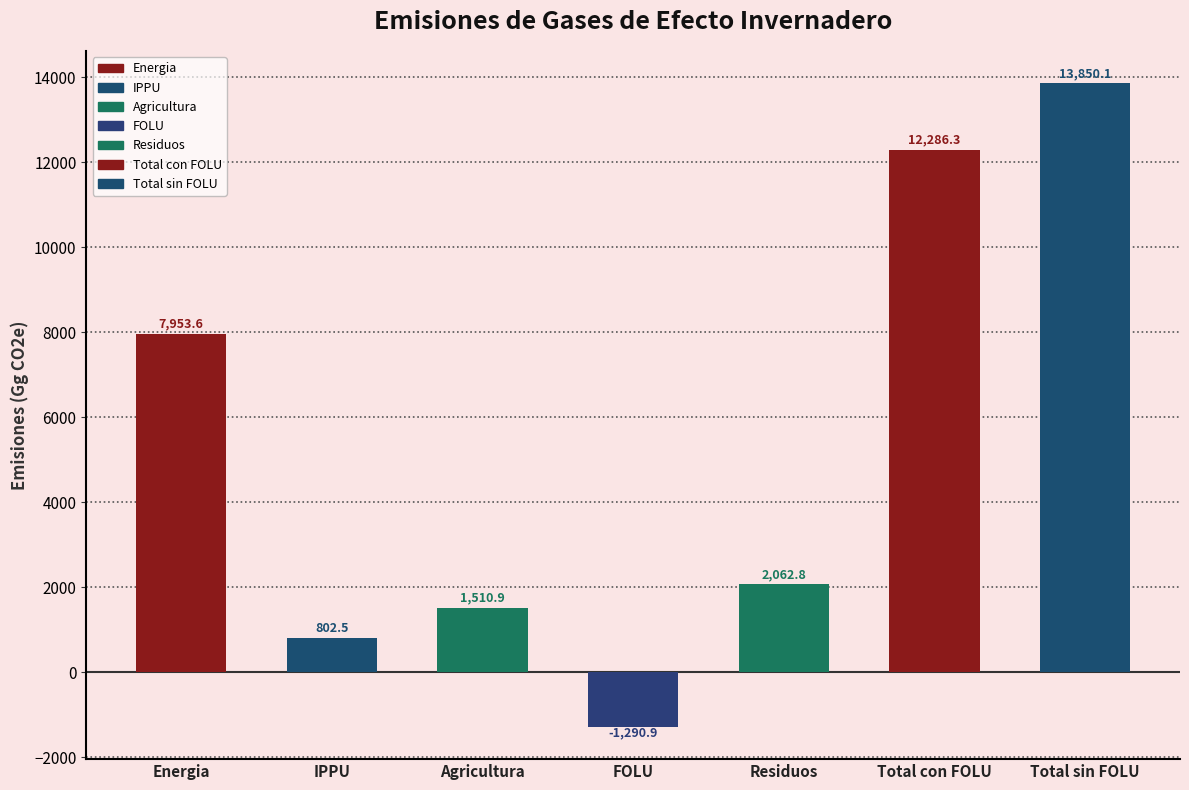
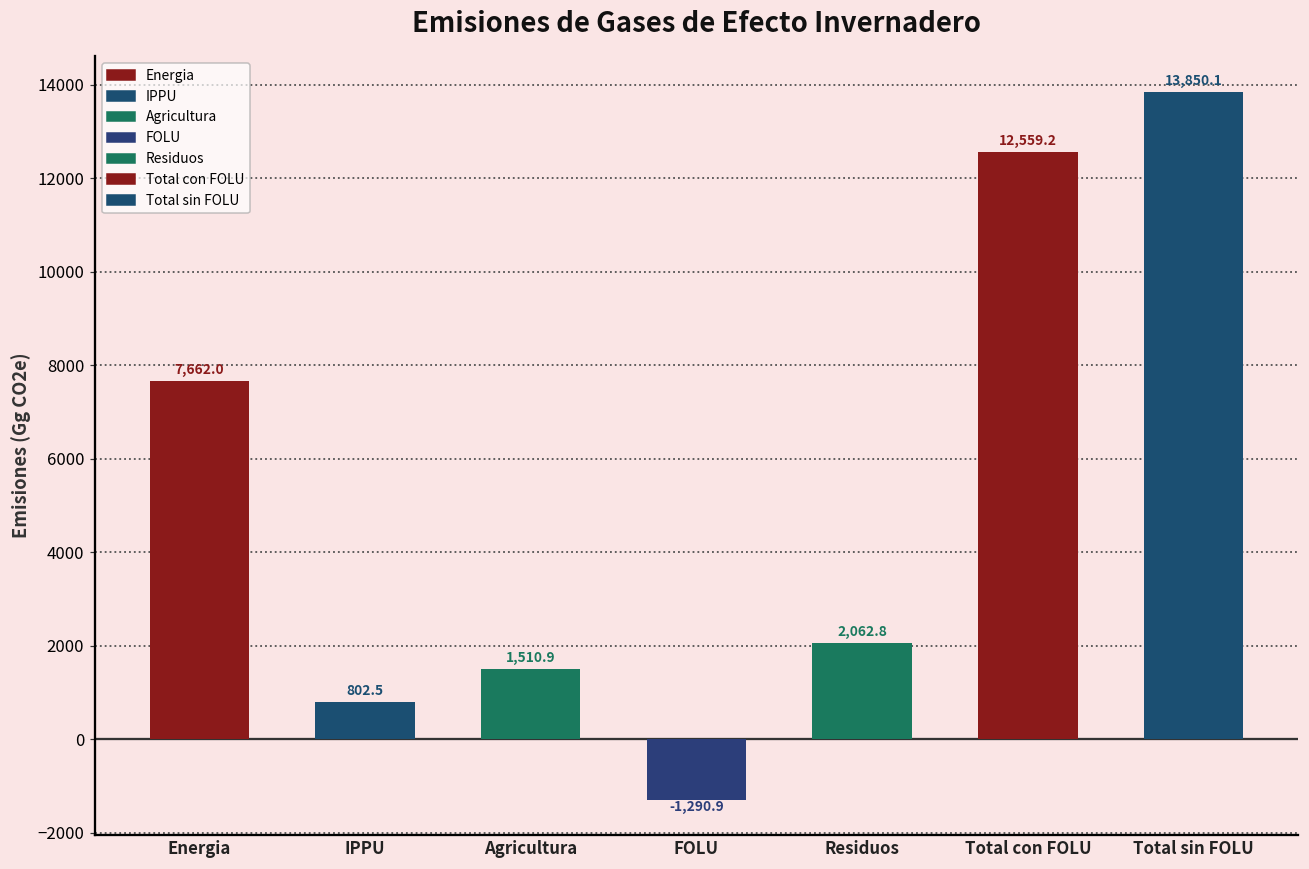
Energia: 7,953.6 -> 7,662.0
Total con FOLU: 12,286.3 -> 12,559.2
